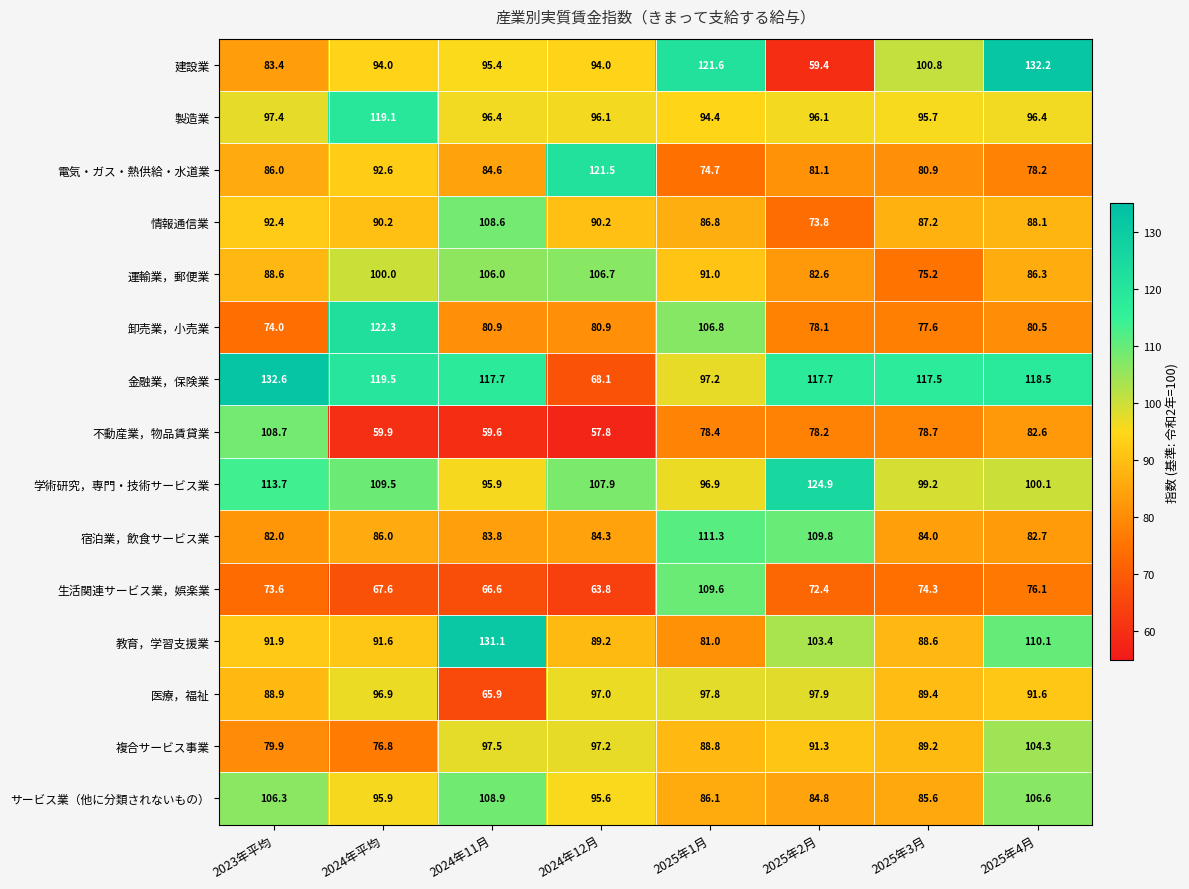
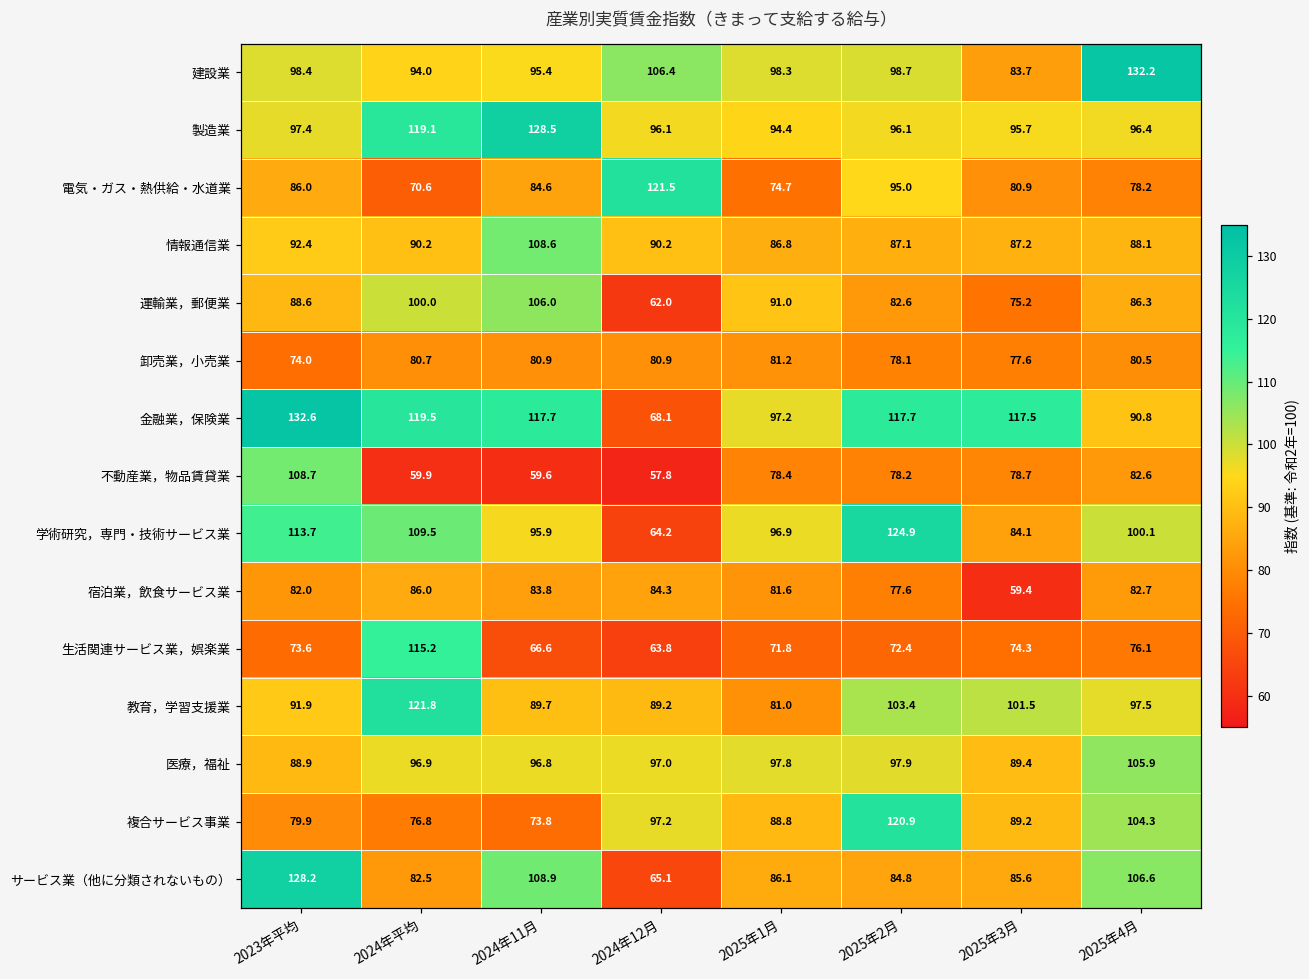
建設業, 2023年平均: 83.4 -> 98.4
建設業, 2024年12月: 94.0 -> 106.4
建設業, 2025年1月: 121.6 -> 98.3
建設業, 2025年2月: 59.4 -> 98.7
建設業, 2025年3月: 100.8 -> 83.7
製造業, 2024年11月: 96.4 -> 128.5
電気・ガス・熱供給・水道業, 2024年平均: 92.6 -> 70.6
電気・ガス・熱供給・水道業, 2025年2月: 81.1 -> 95.0
情報通信業, 2025年2月: 73.8 -> 87.1
運輸業，郵便業, 2024年12月: 106.7 -> 62.0
卸売業，小売業, 2024年平均: 122.3 -> 80.7
卸売業，小売業, 2025年1月: 106.8 -> 81.2
金融業，保険業, 2025年4月: 118.5 -> 90.8
学術研究，専門・技術サービス業, 2024年12月: 107.9 -> 64.2
学術研究，専門・技術サービス業, 2025年3月: 99.2 -> 84.1
宿泊業，飲食サービス業, 2025年1月: 111.3 -> 81.6
宿泊業，飲食サービス業, 2025年2月: 109.8 -> 77.6
宿泊業，飲食サービス業, 2025年3月: 84.0 -> 59.4
生活関連サービス業，娯楽業, 2024年平均: 67.6 -> 115.2
生活関連サービス業，娯楽業, 2025年1月: 109.6 -> 71.8
教育，学習支援業, 2024年平均: 91.6 -> 121.8
教育，学習支援業, 2024年11月: 131.1 -> 89.7
教育，学習支援業, 2025年3月: 88.6 -> 101.5
教育，学習支援業, 2025年4月: 110.1 -> 97.5
医療，福祉, 2024年11月: 65.9 -> 96.8
医療，福祉, 2025年4月: 91.6 -> 105.9
複合サービス事業, 2024年11月: 97.5 -> 73.8
複合サービス事業, 2025年2月: 91.3 -> 120.9
サービス業（他に分類されないもの）, 2023年平均: 106.3 -> 128.2
サービス業（他に分類されないもの）, 2024年平均: 95.9 -> 82.5
サービス業（他に分類されないもの）, 2024年12月: 95.6 -> 65.1
